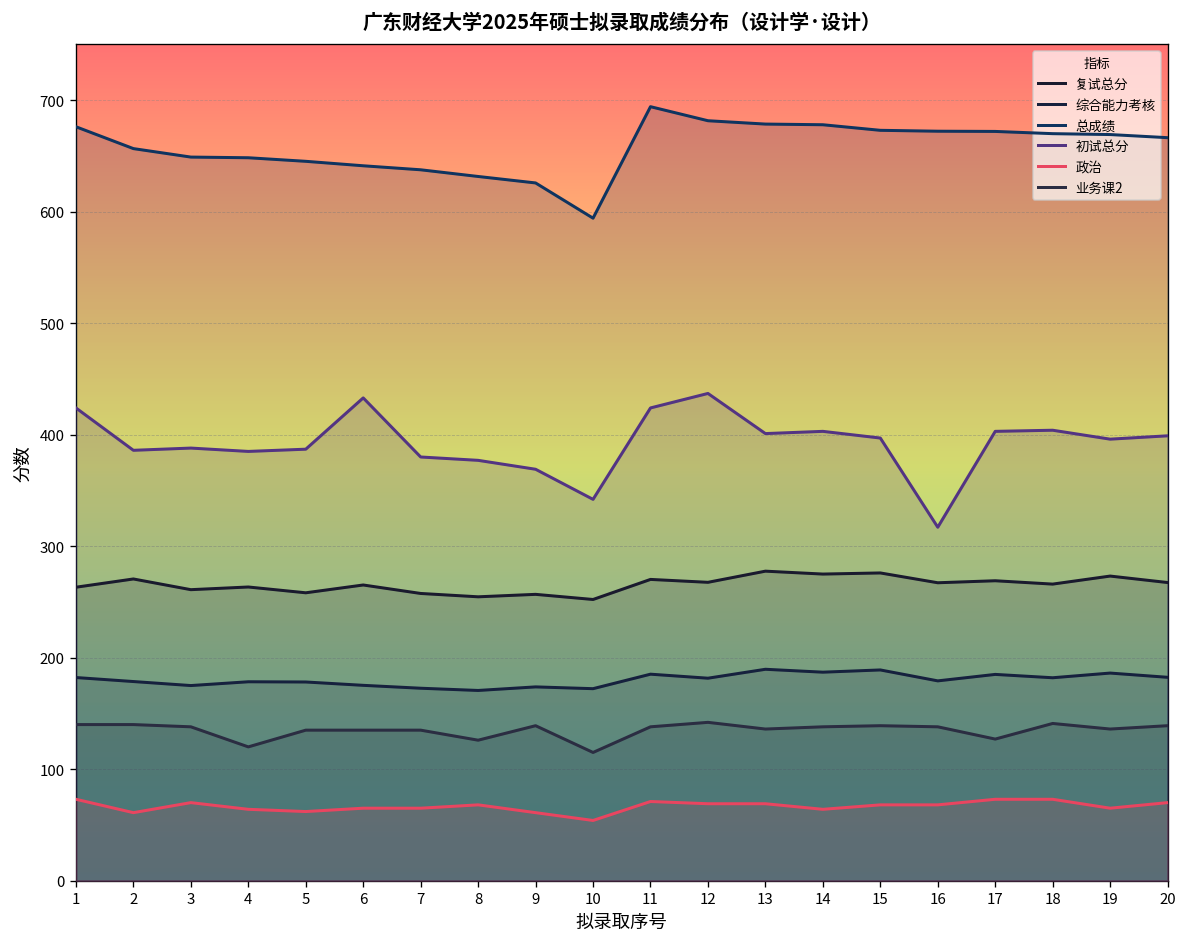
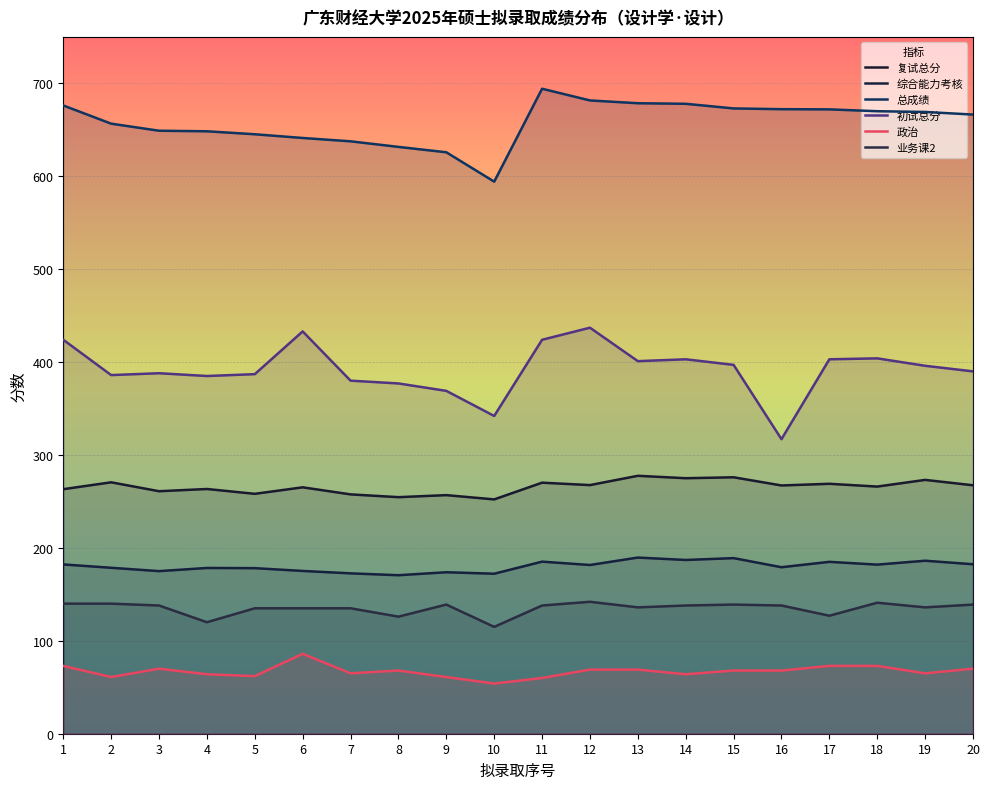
政治, 6: 70 -> 90
政治, 11: 70 -> 60
初试总分, 20: 400 -> 390
